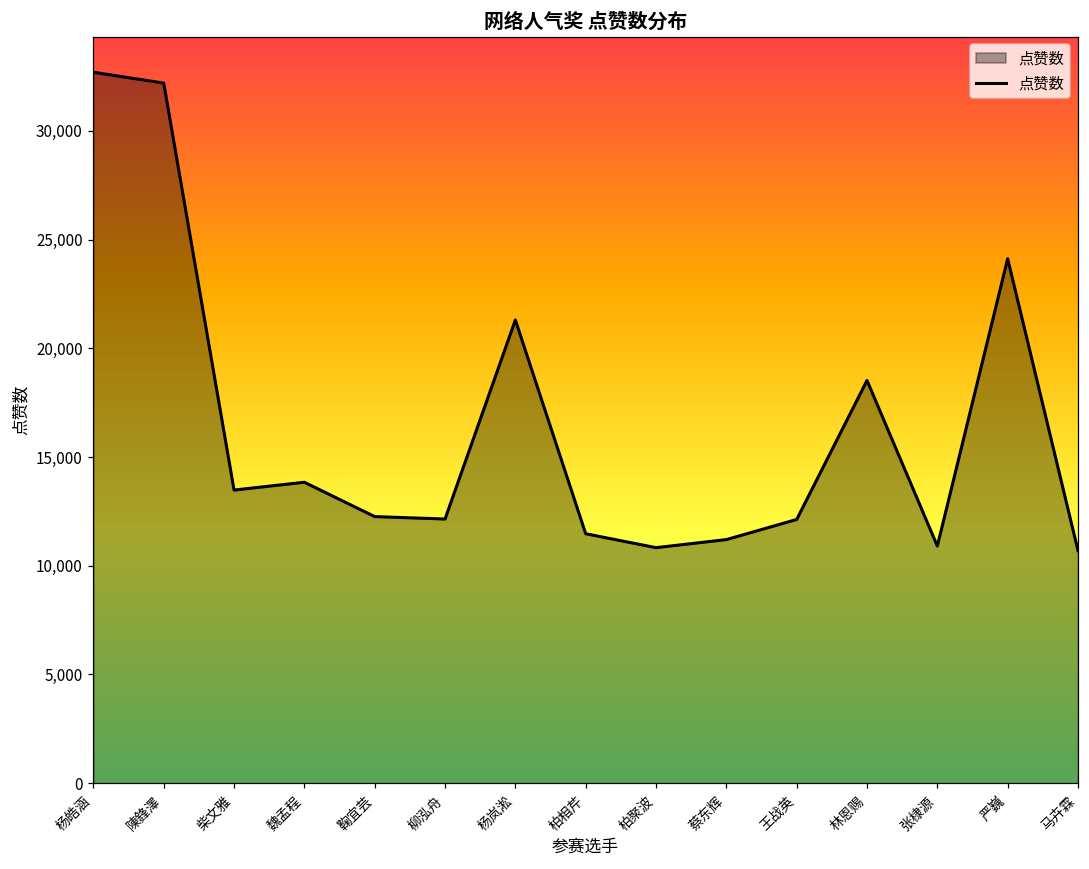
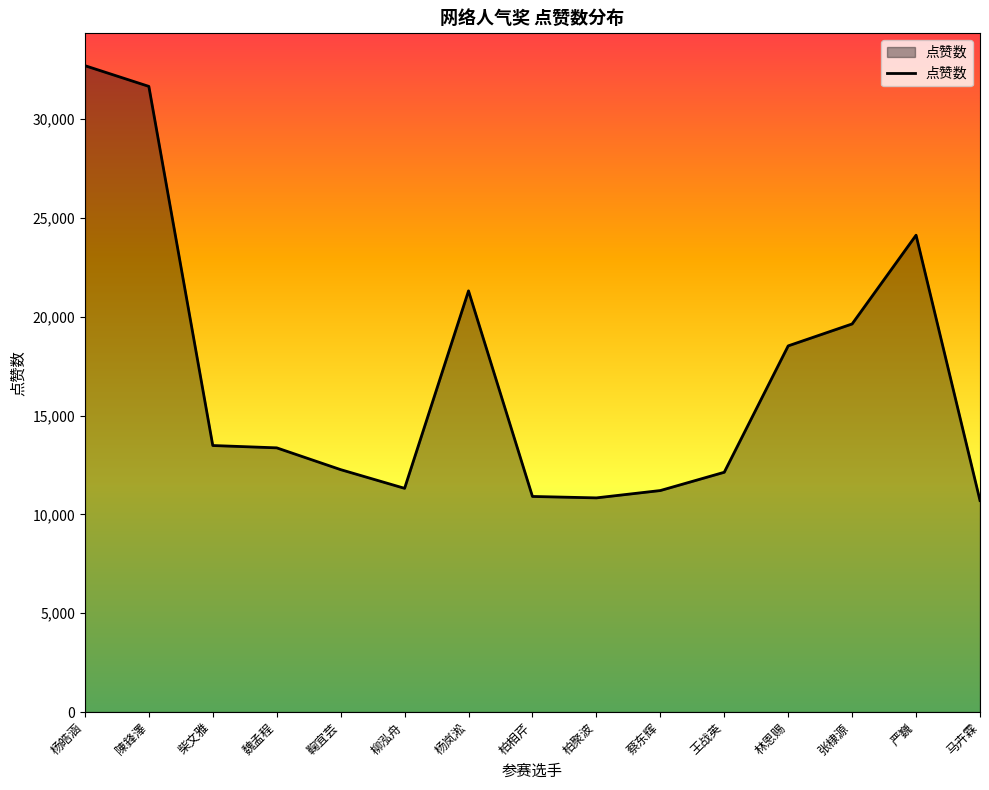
陳鋒澤: 32,200 -> 31,700
魏孟程: 13,800 -> 13,400
柳泓舟: 12,200 -> 11,300
柏相芹: 11,500 -> 10,900
张棣源: 10,900 -> 19,600
